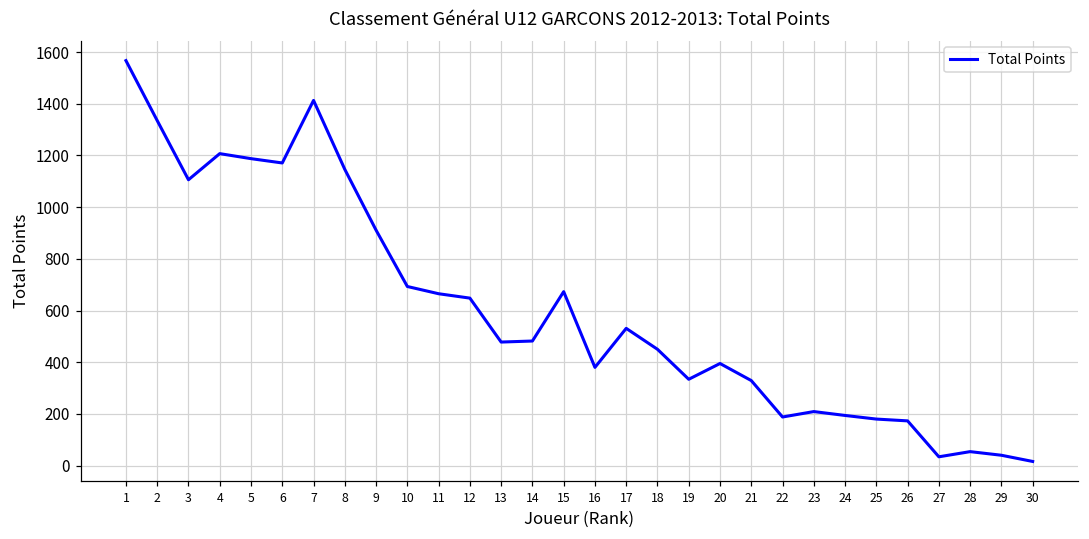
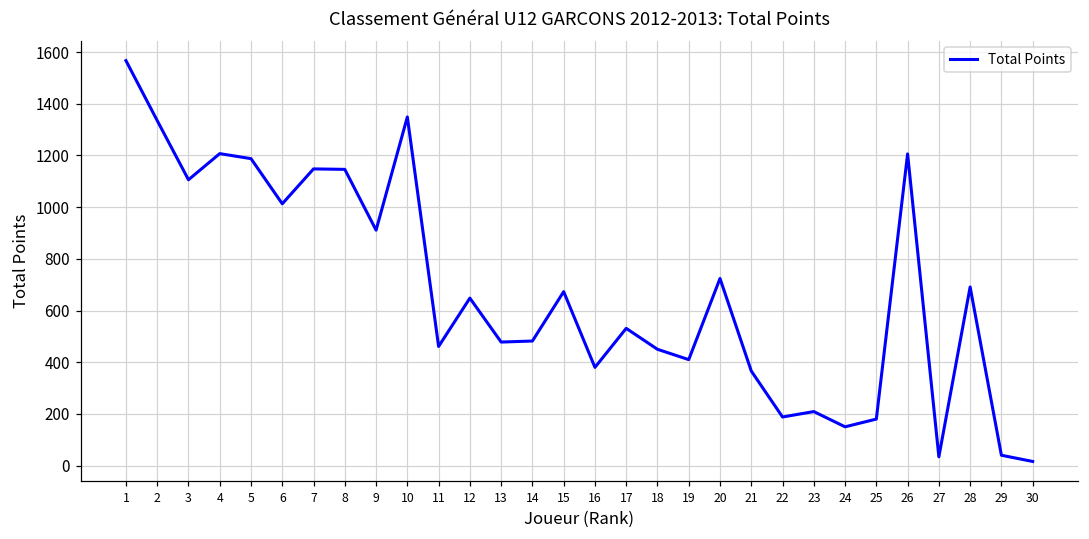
6: 1170 -> 1010
7: 1410 -> 1150
10: 690 -> 1350
11: 670 -> 460
19: 330 -> 410
20: 400 -> 720
21: 330 -> 370
24: 190 -> 150
26: 170 -> 1210
28: 50 -> 690
